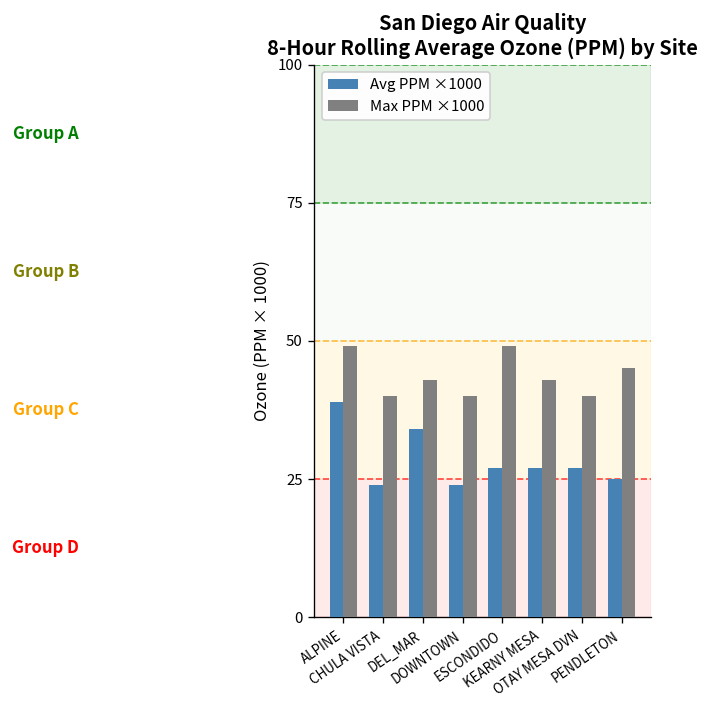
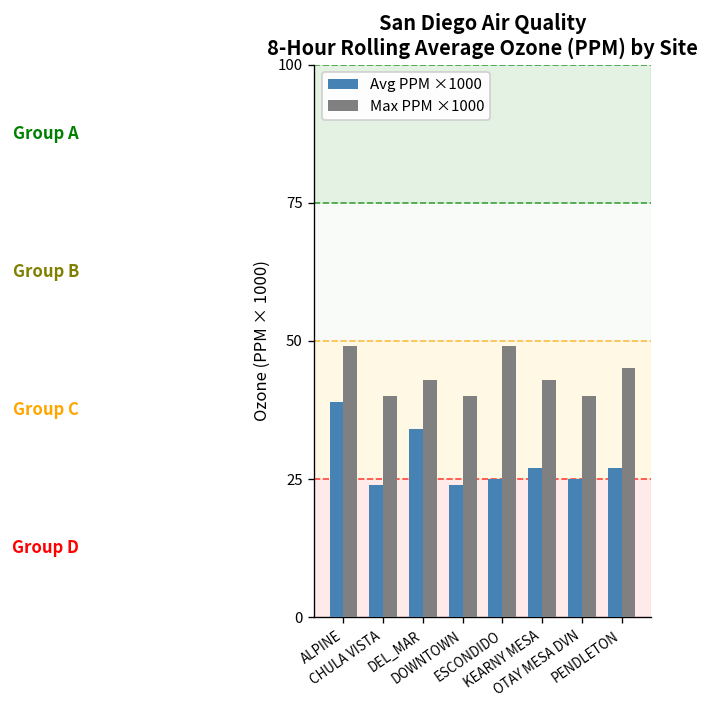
Avg PPM ×1000, ESCONDIDO: 27 -> 25
Avg PPM ×1000, OTAY MESA DVN: 27 -> 25
Avg PPM ×1000, PENDLETON: 25 -> 27
